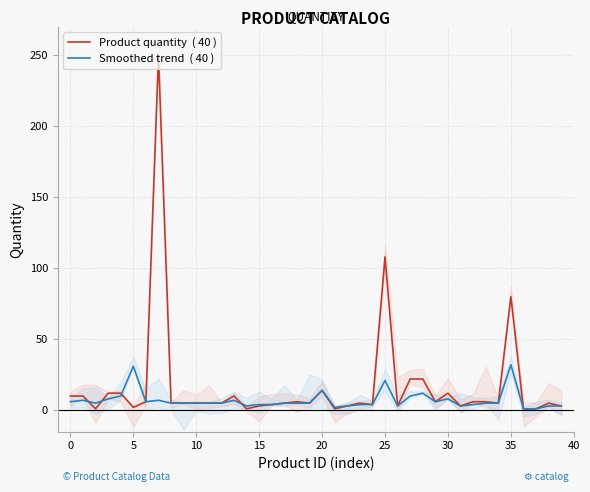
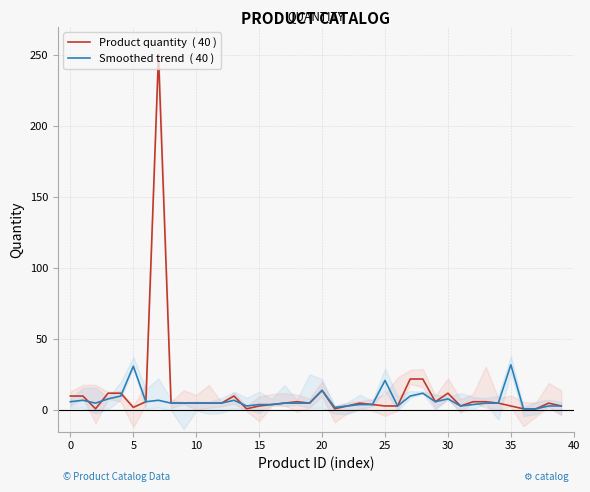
Product quantity ( 40 ), 25: 108 -> 3
Product quantity ( 40 ), 35: 80 -> 3
